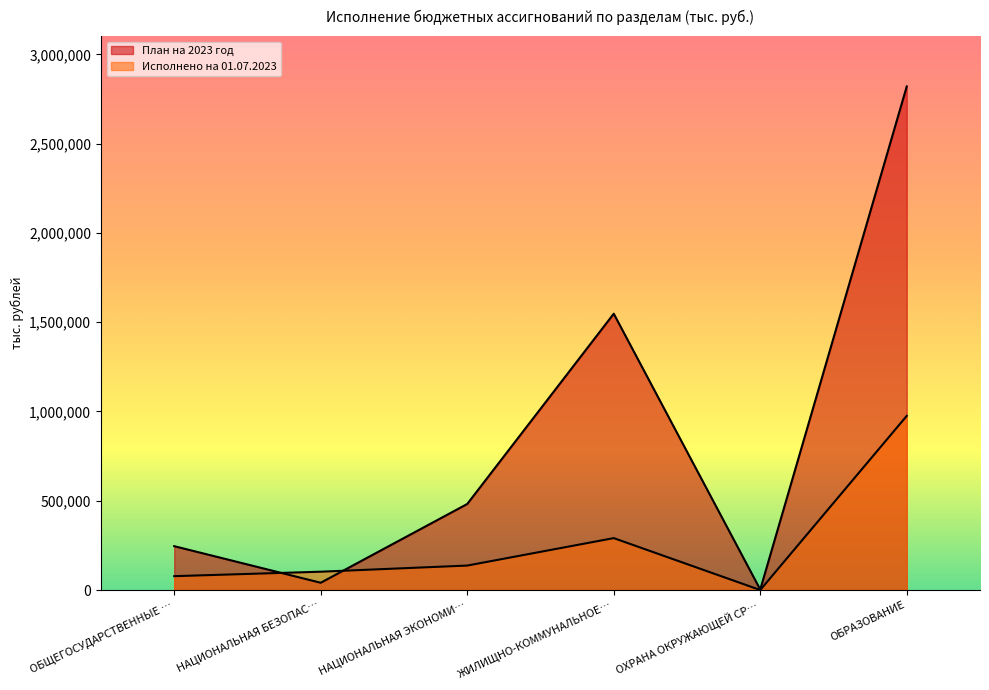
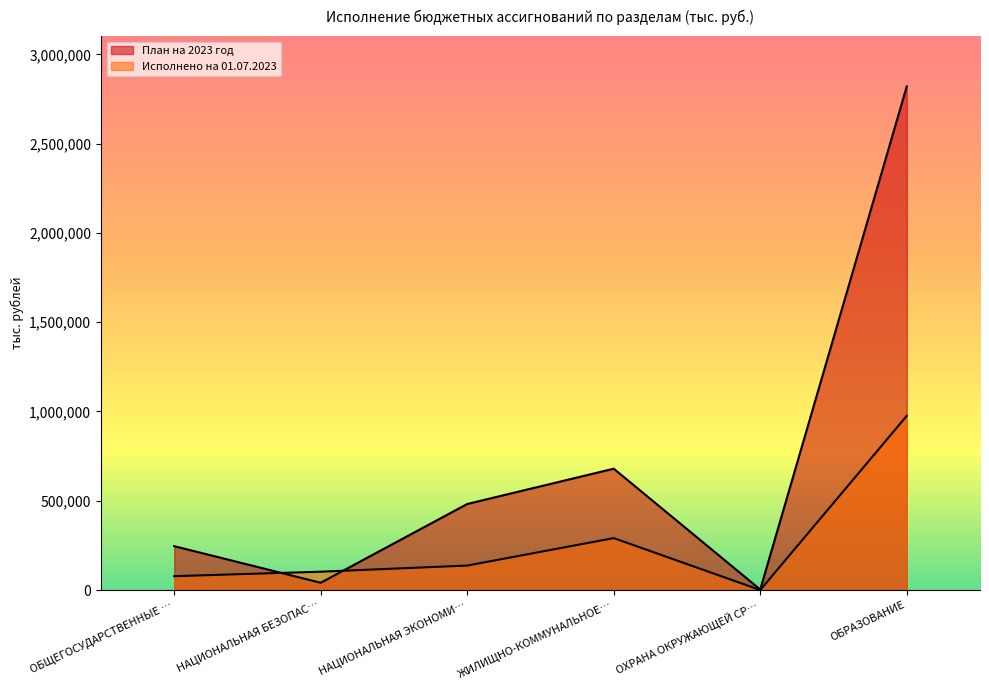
План на 2023 год, ЖИЛИЩНО-КОММУНАЛЬНОЕ…: 1,550,000 -> 680,000
